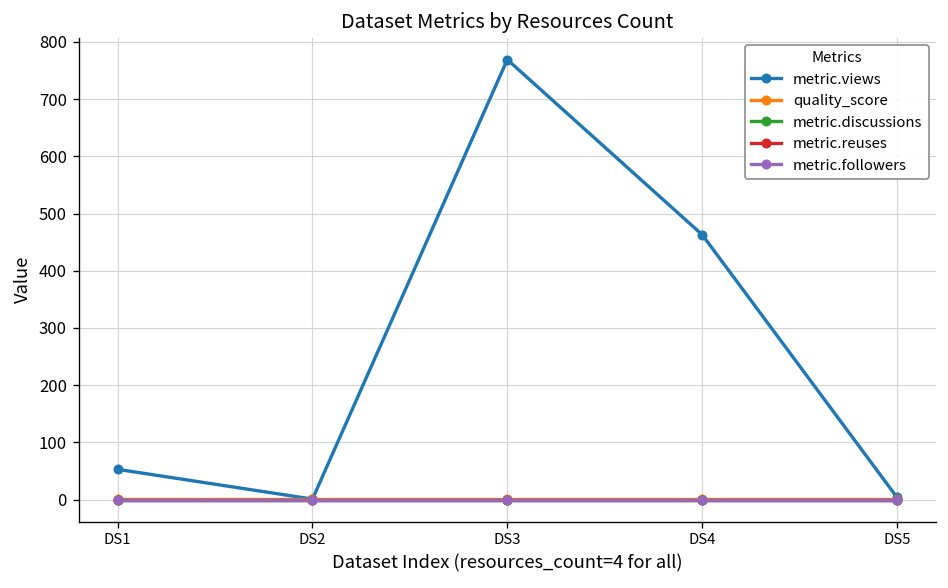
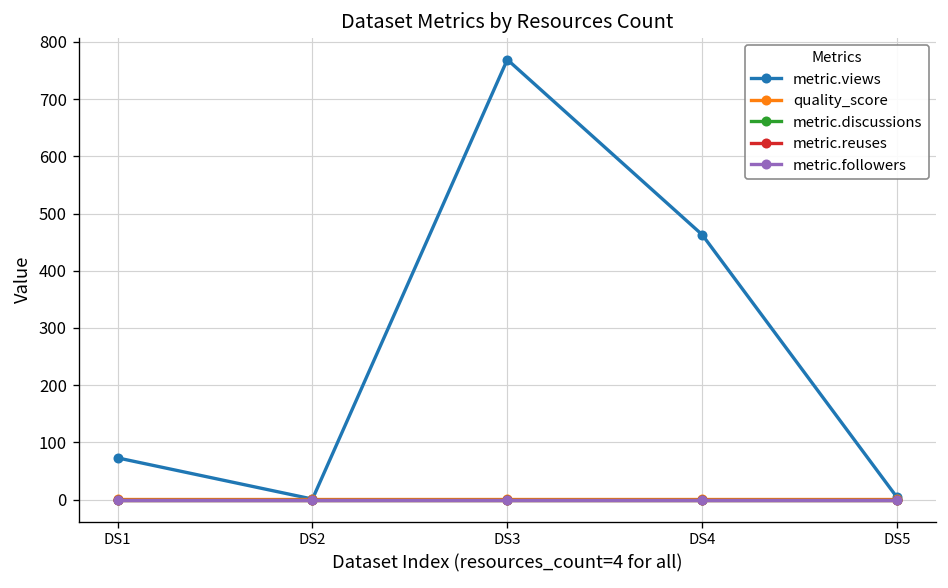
metric.views, DS1: 50 -> 70
